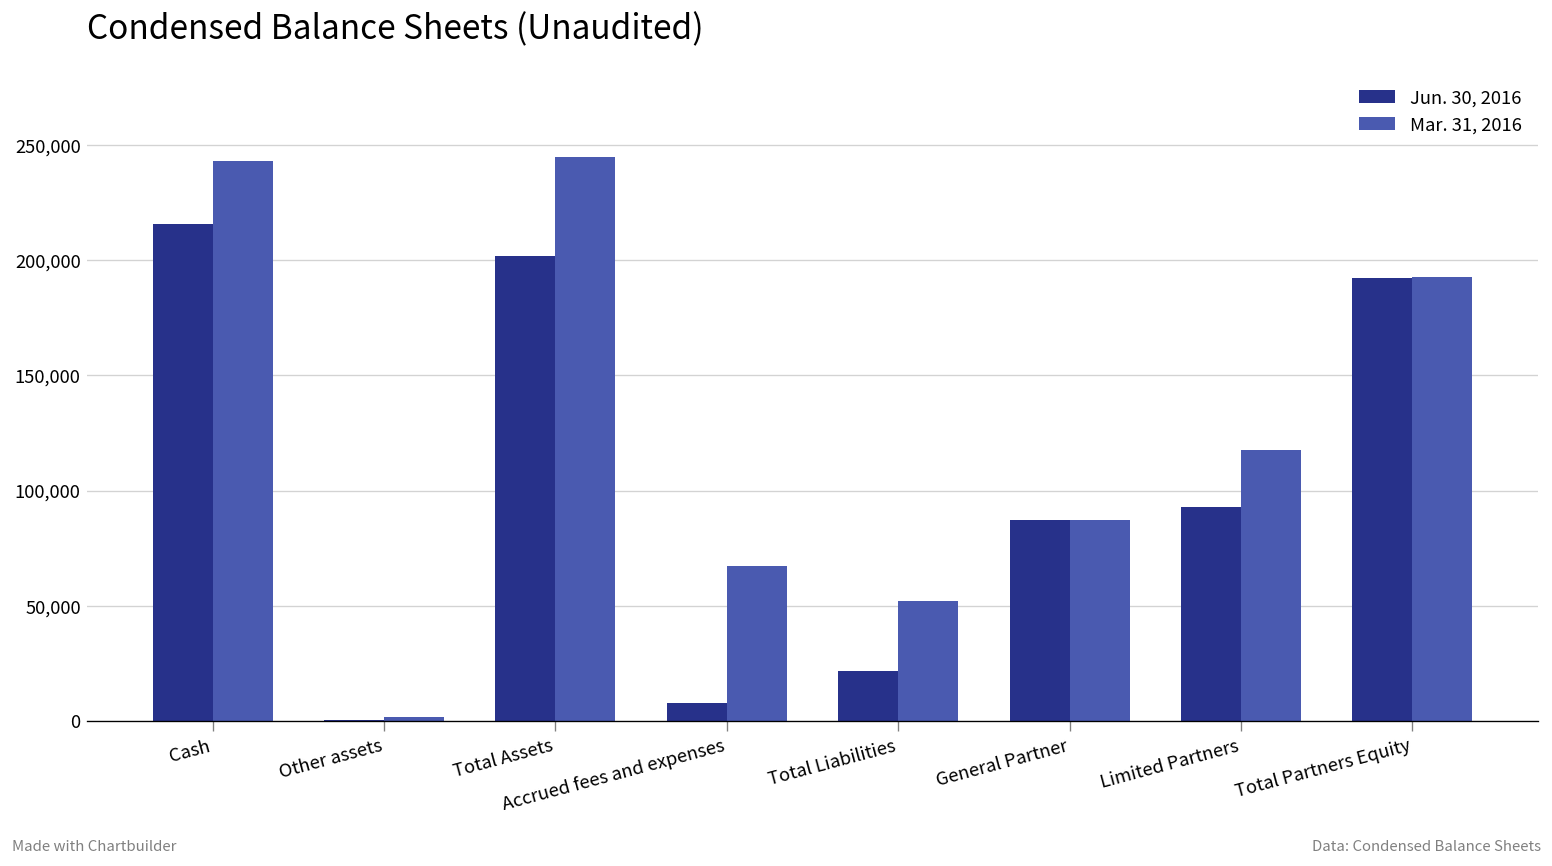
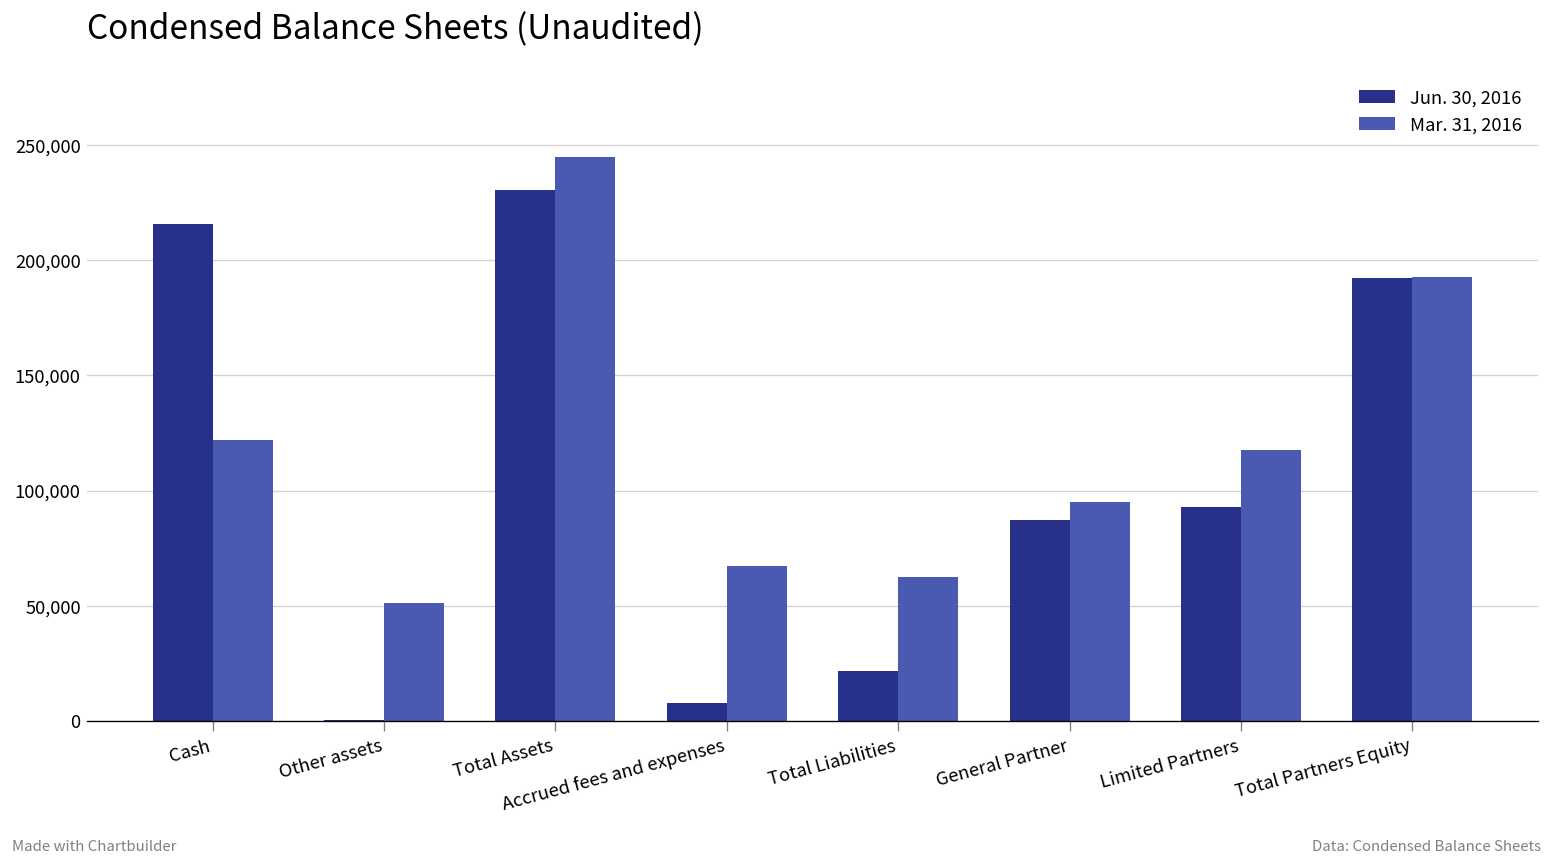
Mar. 31, 2016, Cash: 243,000 -> 122,000
Mar. 31, 2016, Other assets: 2,000 -> 51,000
Jun. 30, 2016, Total Assets: 202,000 -> 231,000
Mar. 31, 2016, Total Liabilities: 52,000 -> 62,000
Mar. 31, 2016, General Partner: 87,000 -> 95,000
